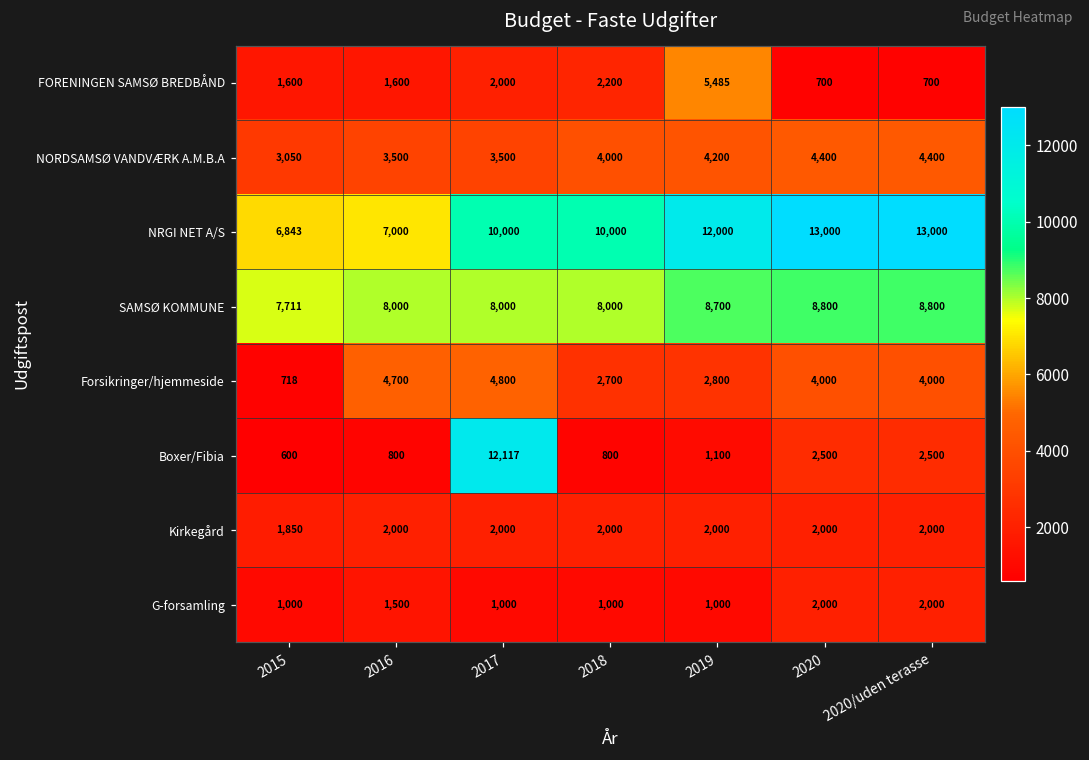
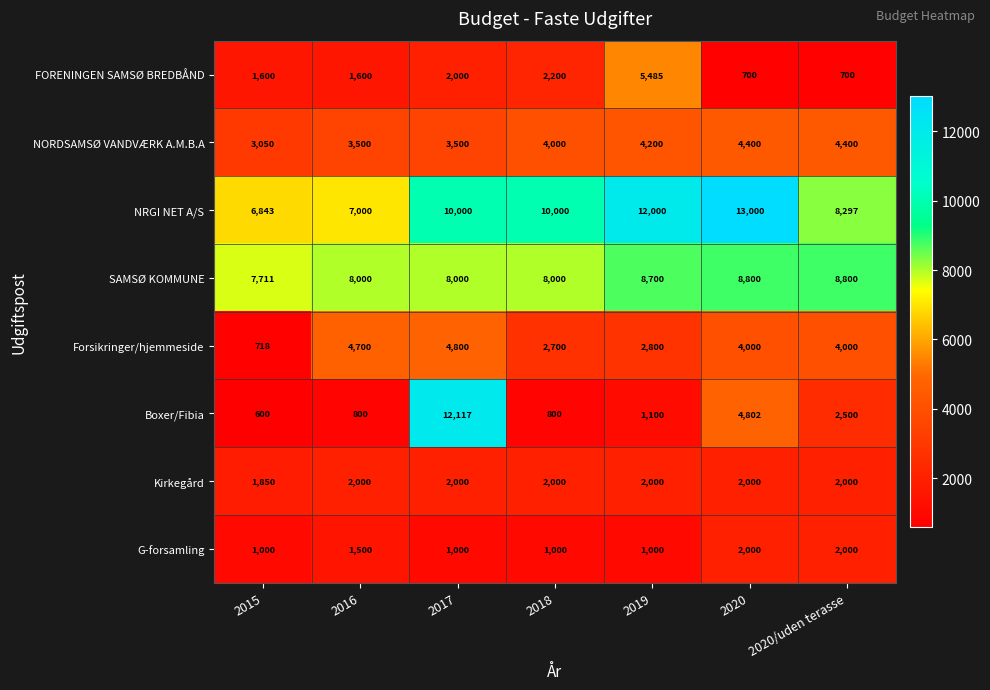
NRGI NET A/S, 2020/uden terasse: 13,000 -> 8,297
Boxer/Fibia, 2020: 2,500 -> 4,802
